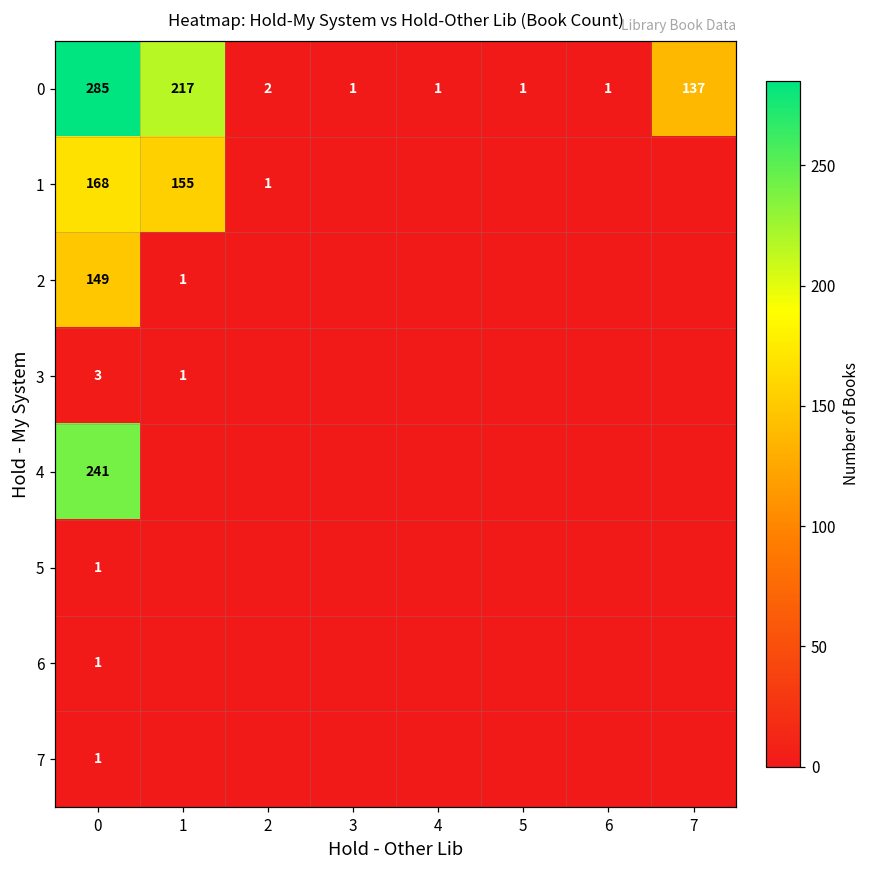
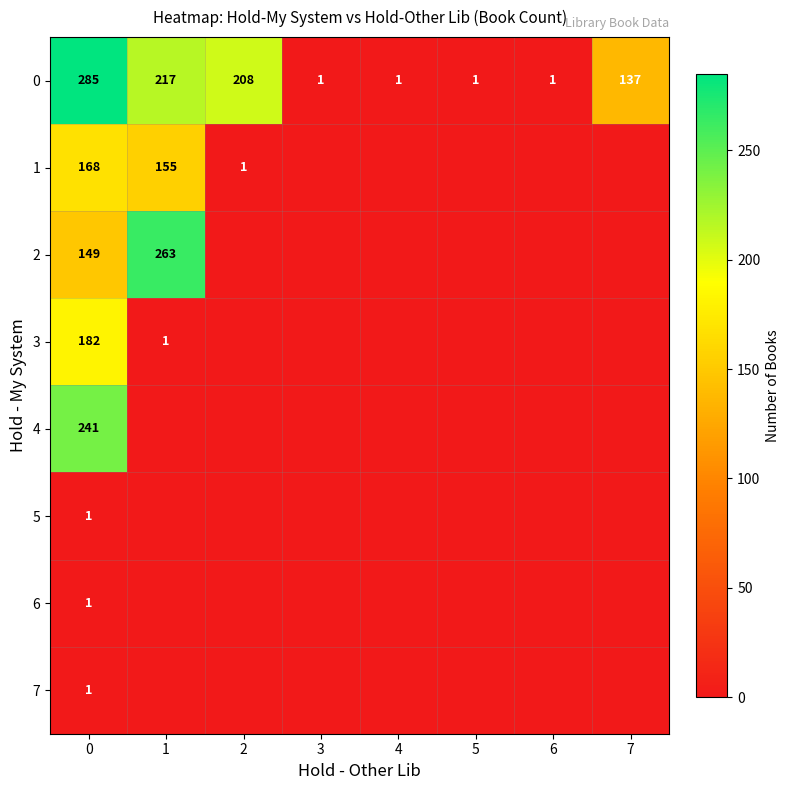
0, 2: 2 -> 208
2, 1: 1 -> 263
3, 0: 3 -> 182
